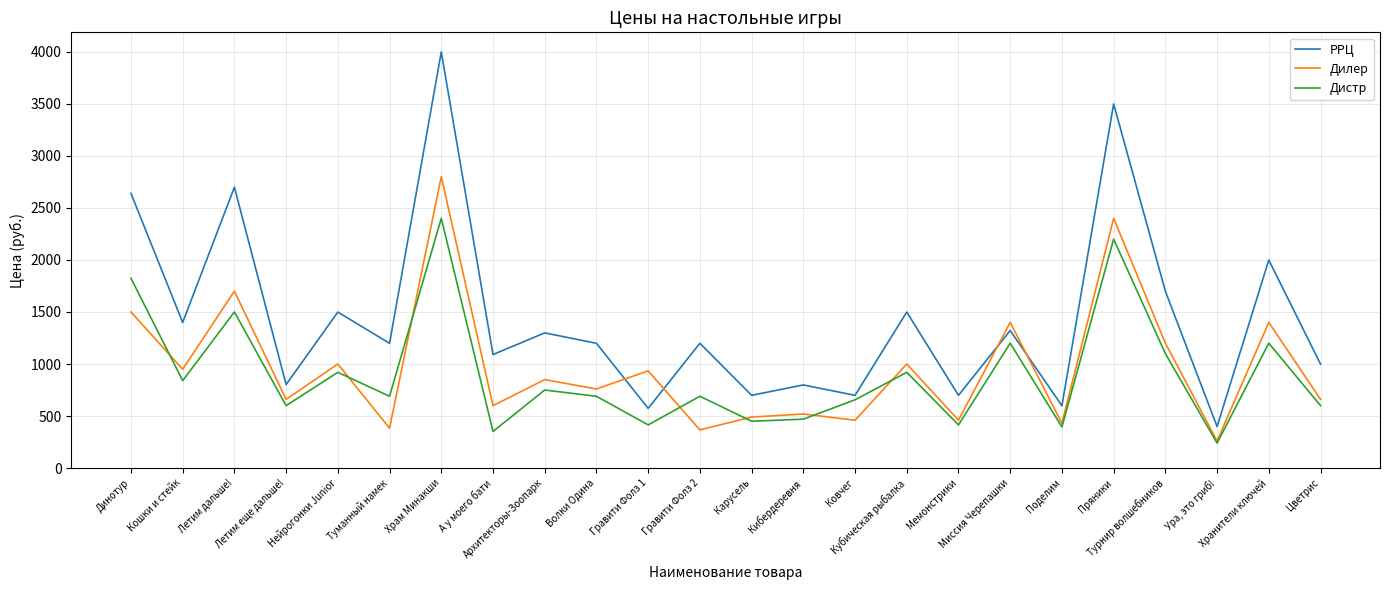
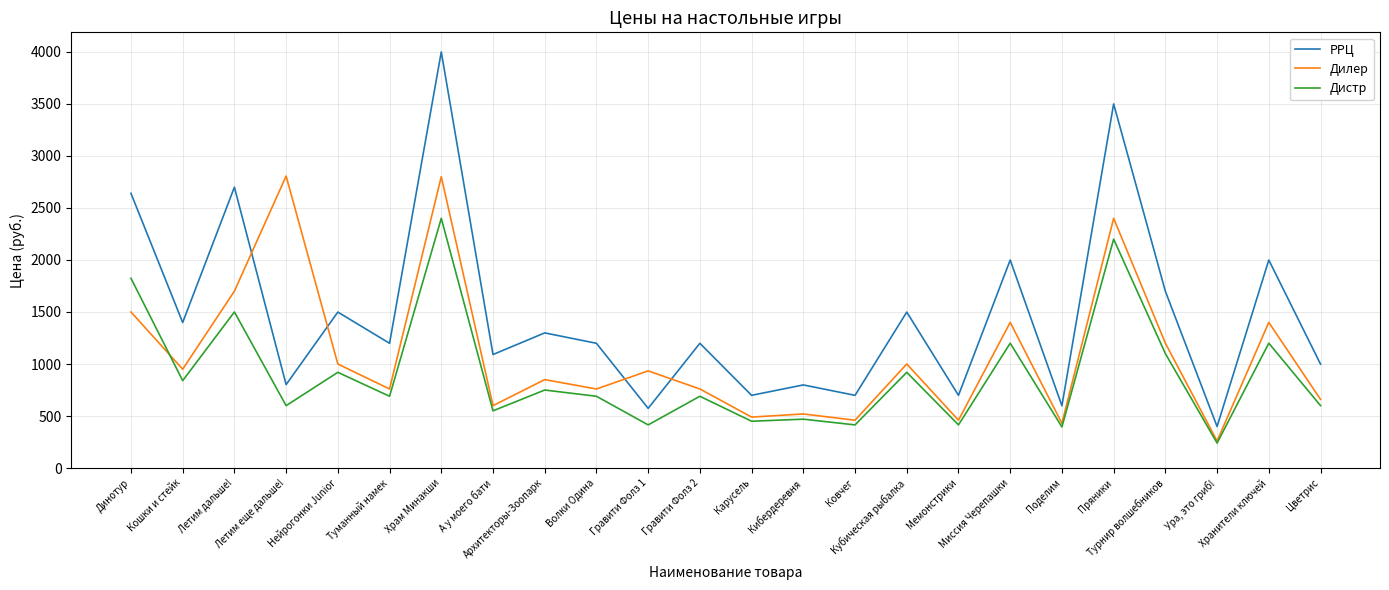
Дилер, Летим еще дальше!: 660 -> 2810
Дилер, Туманный намек: 380 -> 760
Дистр, А у моего бати: 350 -> 550
Дилер, Гравити Фолз 2: 370 -> 760
Дистр, Ковчег: 660 -> 420
РРЦ, Миссия Черепашки: 1320 -> 2000
